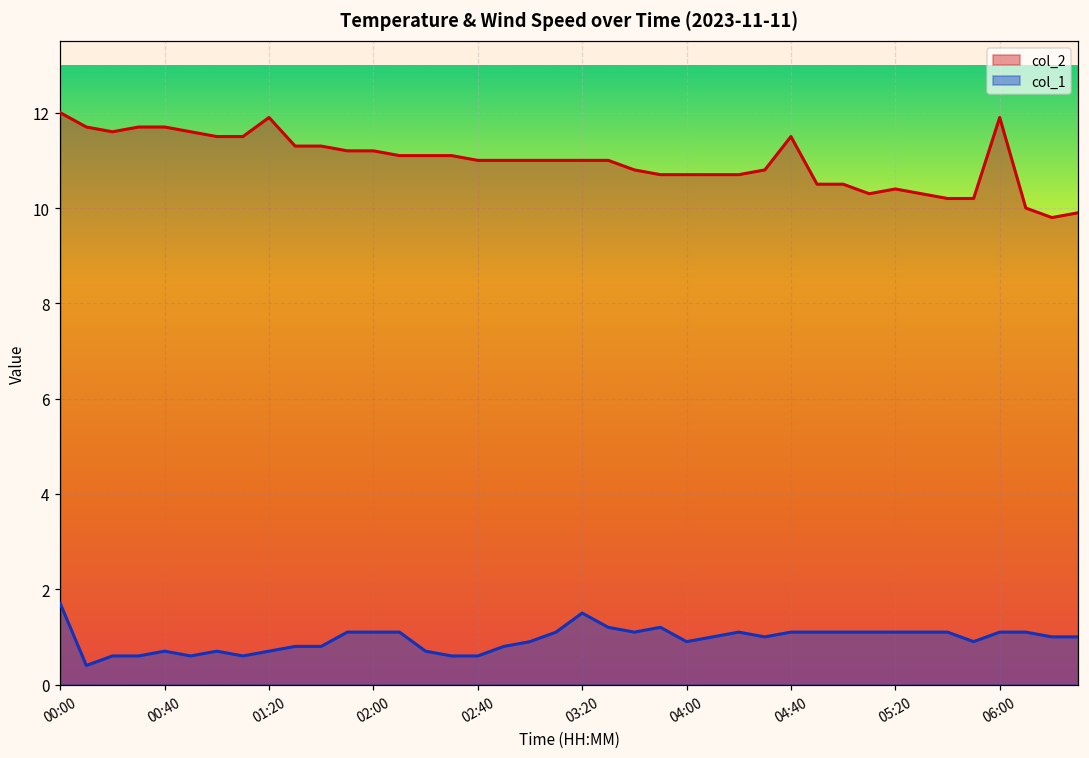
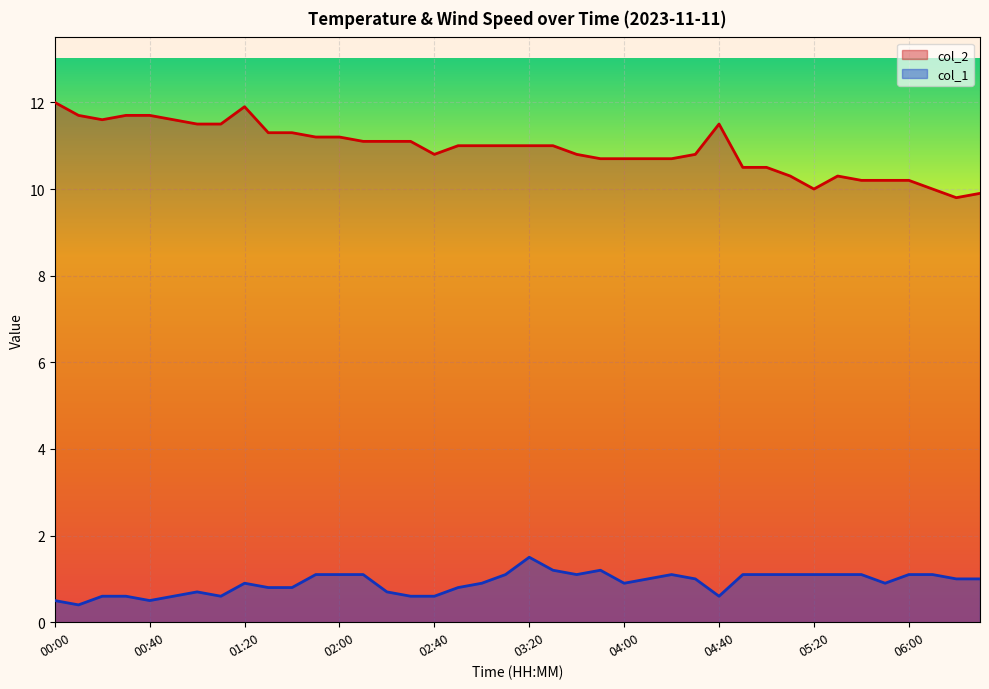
col_1, 00:00: 1.7 -> 0.5
col_1, 00:40: 0.7 -> 0.5
col_1, 01:20: 0.7 -> 0.9
col_2, 02:40: 11.0 -> 10.8
col_1, 04:40: 1.1 -> 0.6
col_2, 05:20: 10.4 -> 10.0
col_2, 06:00: 11.9 -> 10.2
